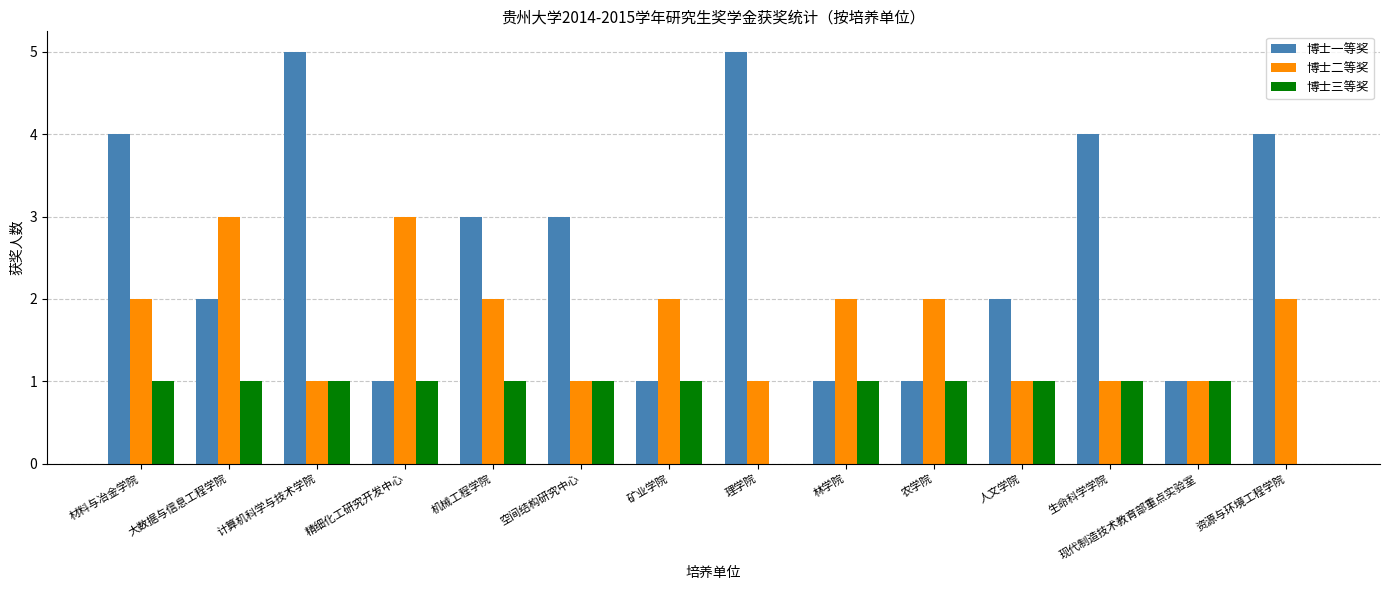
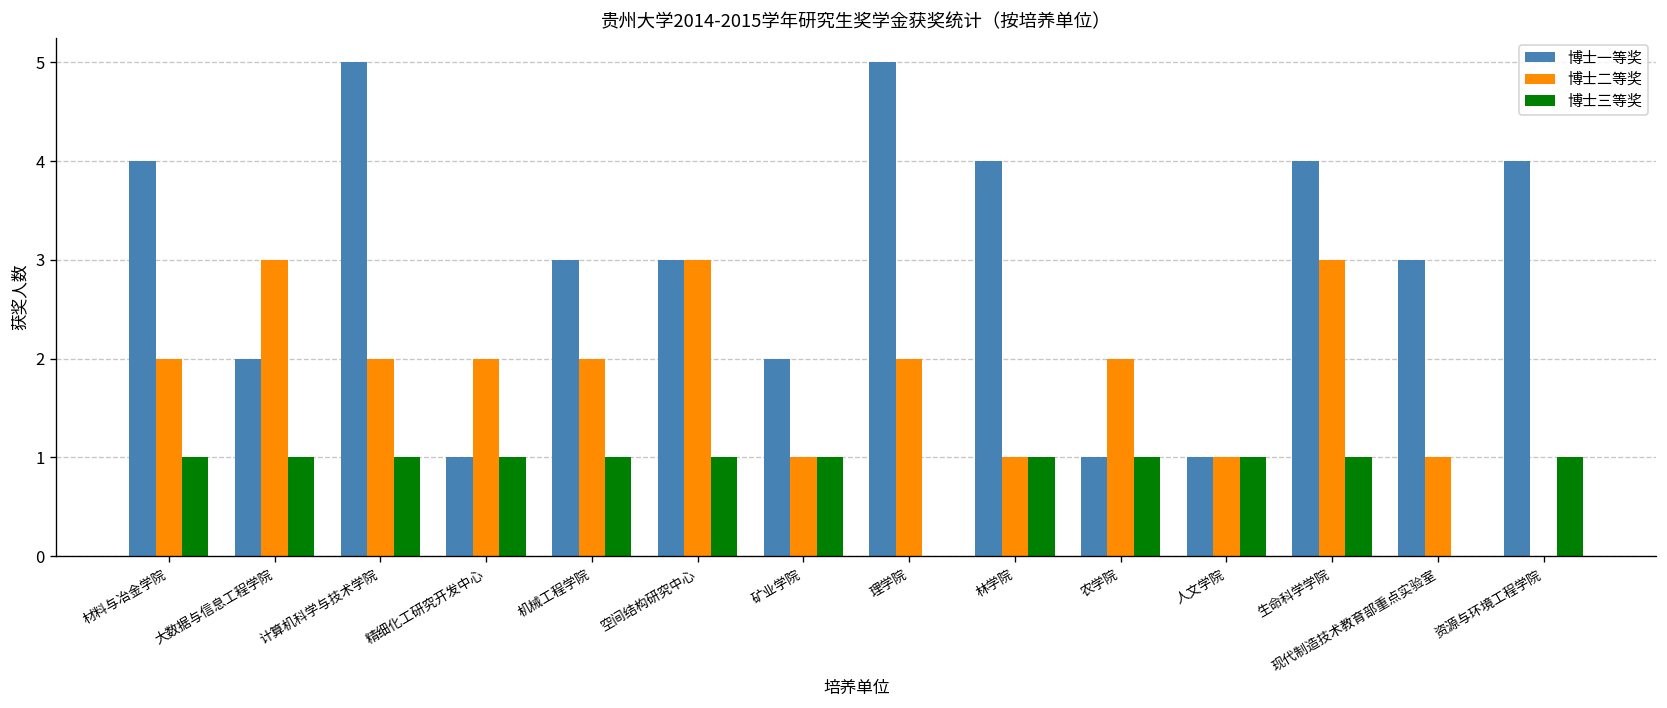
博士二等奖, 计算机科学与技术学院: 1 -> 2
博士二等奖, 精细化工研究开发中心: 3 -> 2
博士二等奖, 空间结构研究中心: 1 -> 3
博士一等奖, 矿业学院: 1 -> 2
博士二等奖, 矿业学院: 2 -> 1
博士二等奖, 理学院: 1 -> 2
博士一等奖, 林学院: 1 -> 4
博士二等奖, 林学院: 2 -> 1
博士一等奖, 人文学院: 2 -> 1
博士二等奖, 生命科学学院: 1 -> 3
博士一等奖, 现代制造技术教育部重点实验室: 1 -> 3
博士三等奖, 现代制造技术教育部重点实验室: 1 -> 0
博士二等奖, 资源与环境工程学院: 2 -> 0
博士三等奖, 资源与环境工程学院: 0 -> 1
